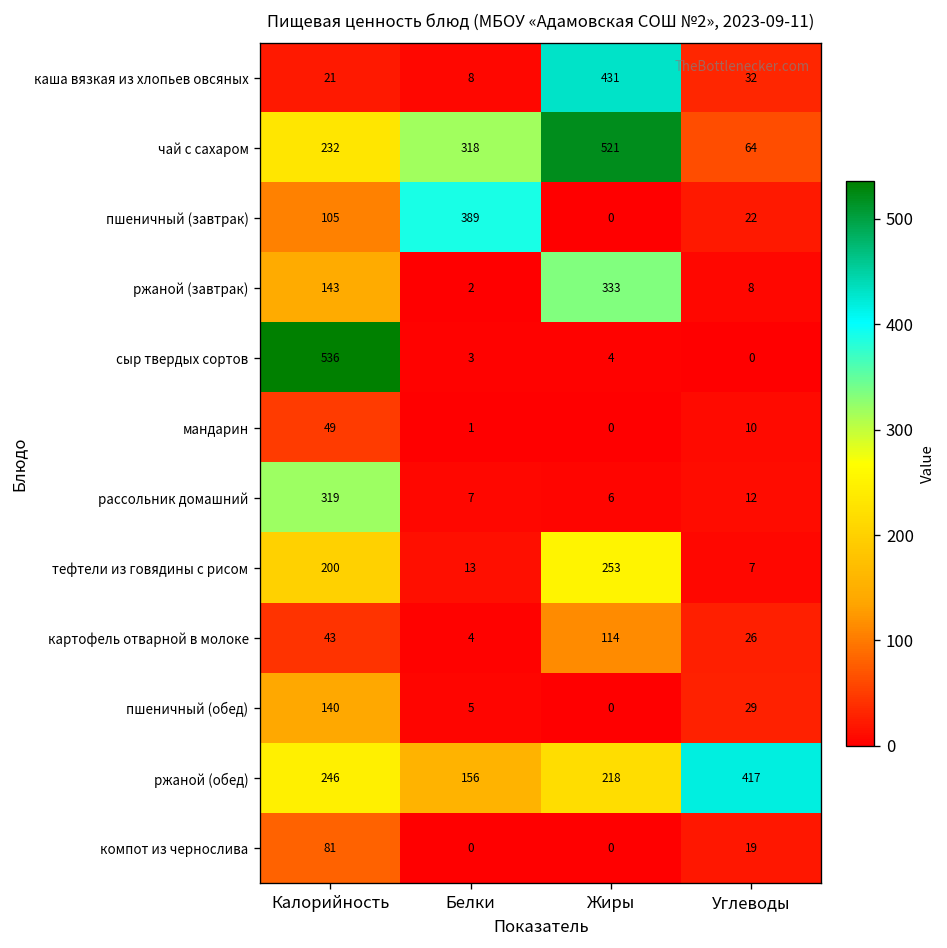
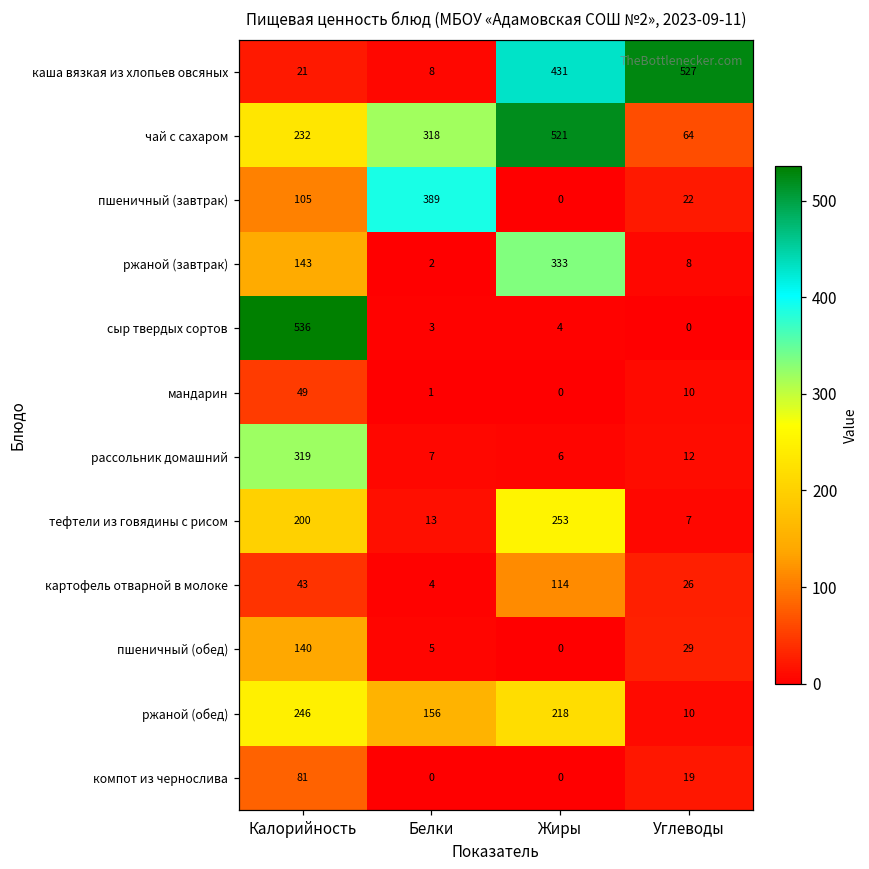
каша вязкая из хлопьев овсяных, Углеводы: 32 -> 527
ржаной (обед), Углеводы: 417 -> 10
